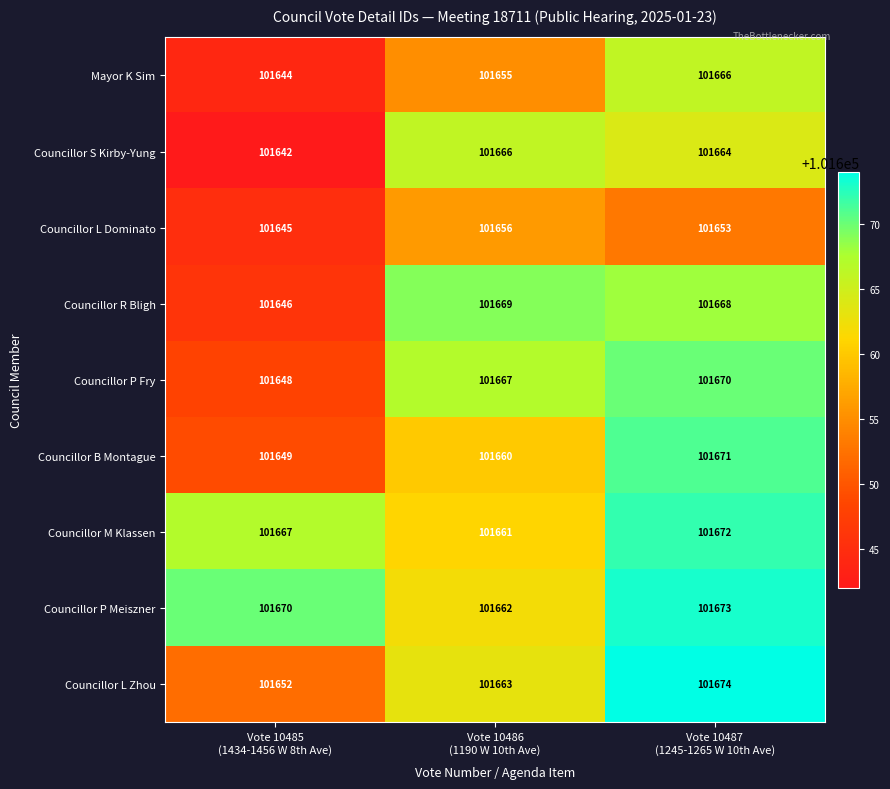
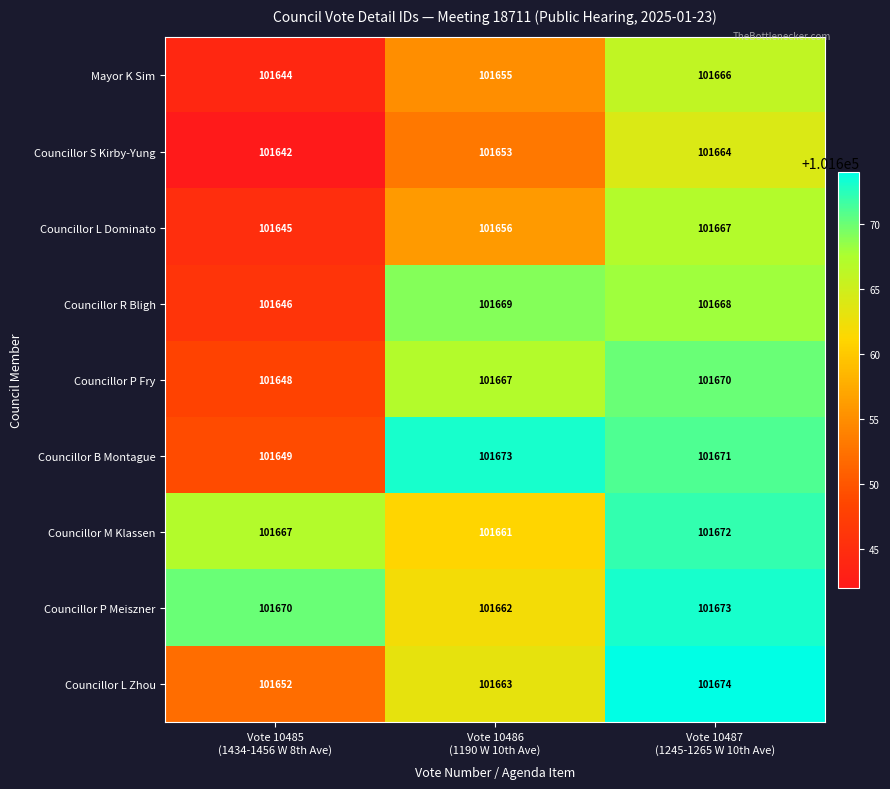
Councillor S Kirby-Yung, Vote 10486 (1190 W 10th Ave): 101666 -> 101653
Councillor L Dominato, Vote 10487 (1245-1265 W 10th Ave): 101653 -> 101667
Councillor B Montague, Vote 10486 (1190 W 10th Ave): 101660 -> 101673
